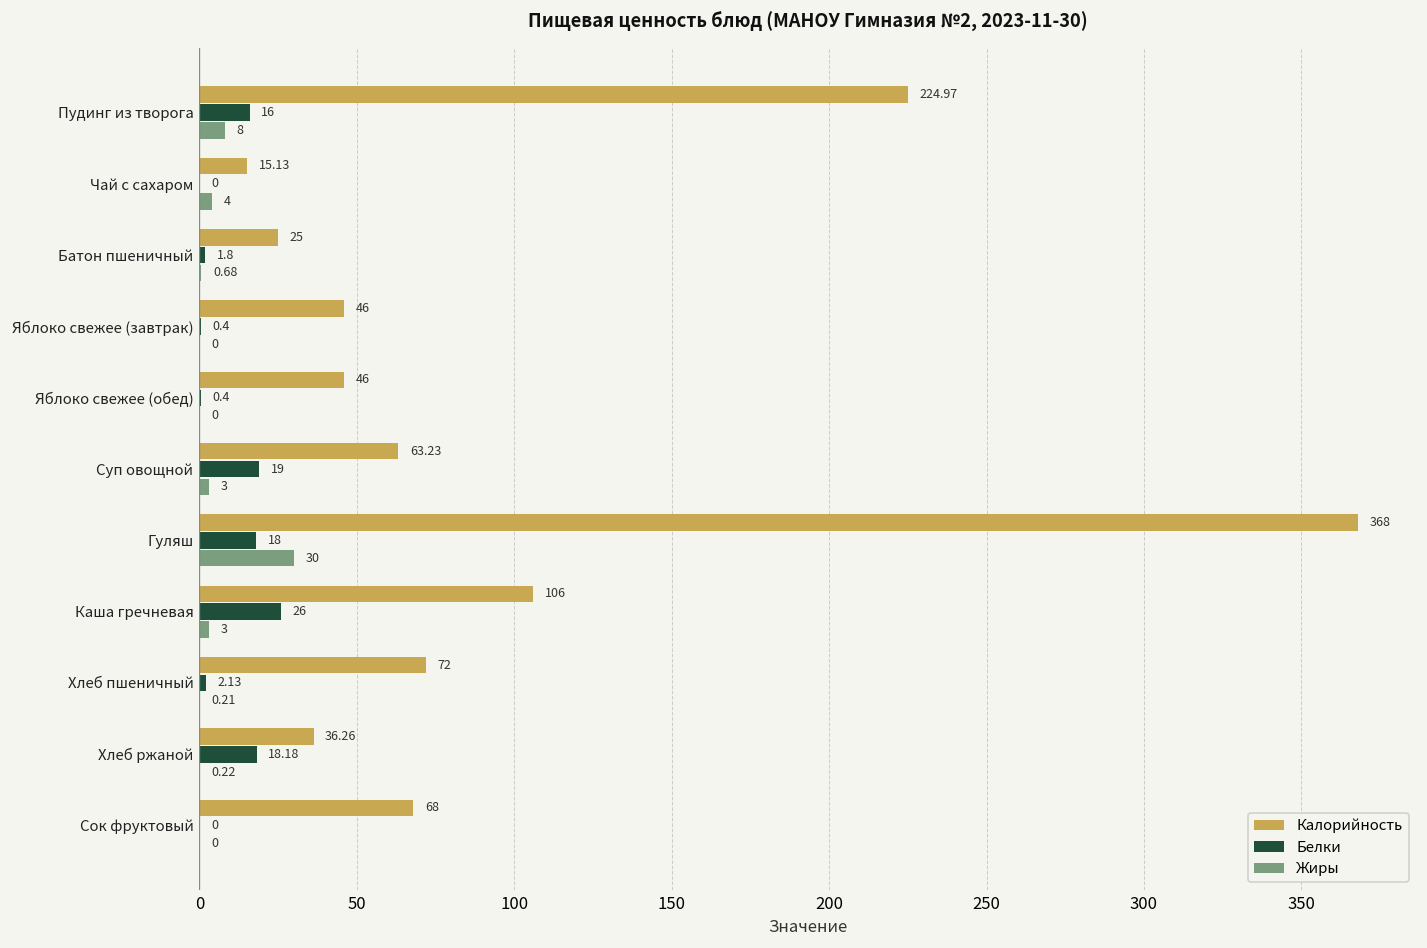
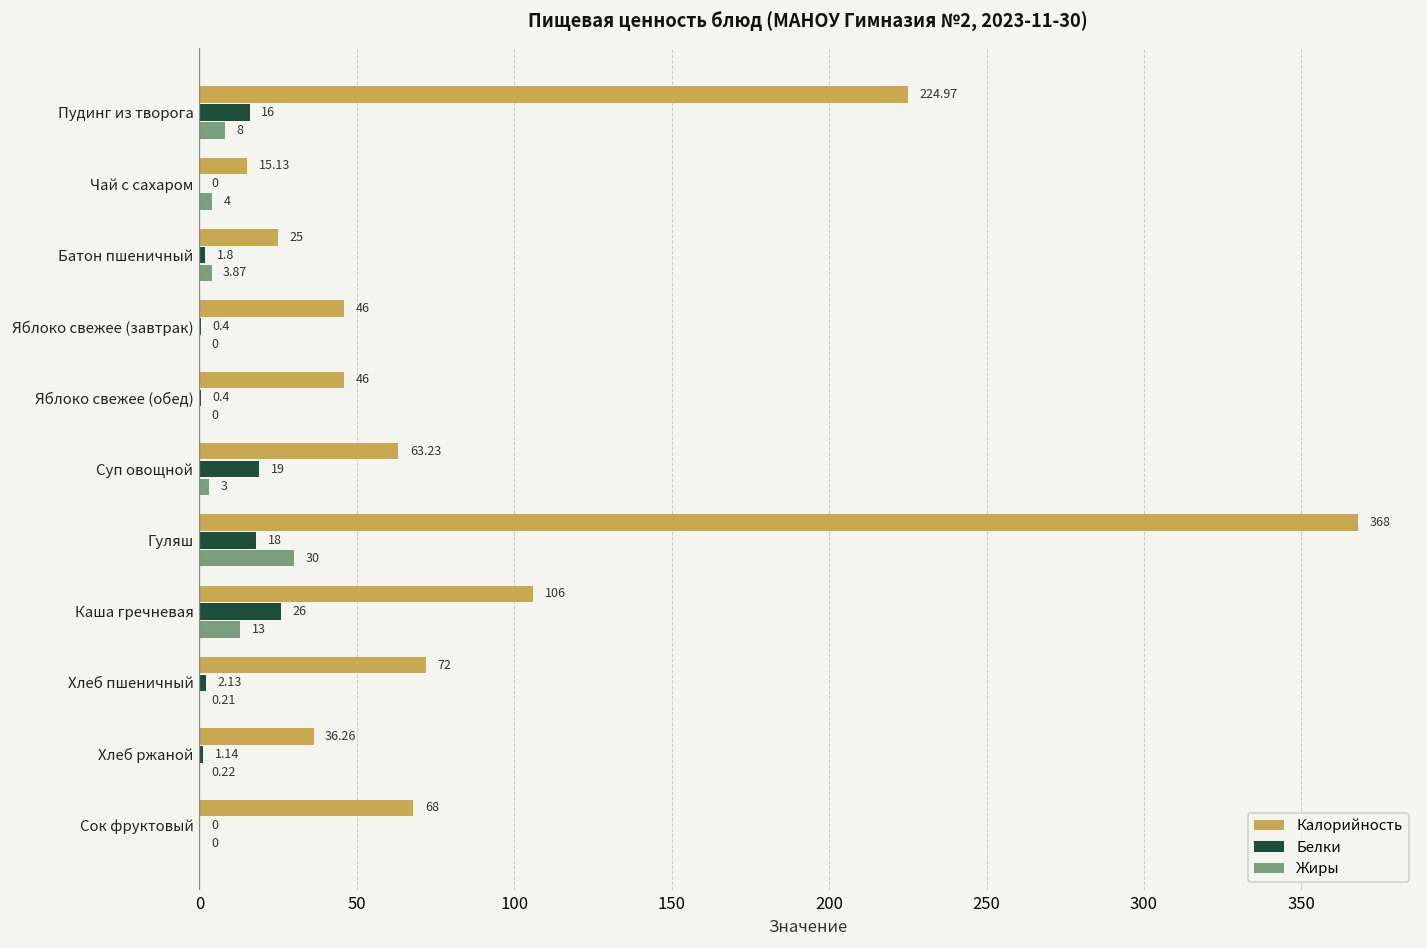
Жиры, Батон пшеничный: 0.68 -> 3.87
Жиры, Каша гречневая: 3 -> 13
Белки, Хлеб ржаной: 18.18 -> 1.14
